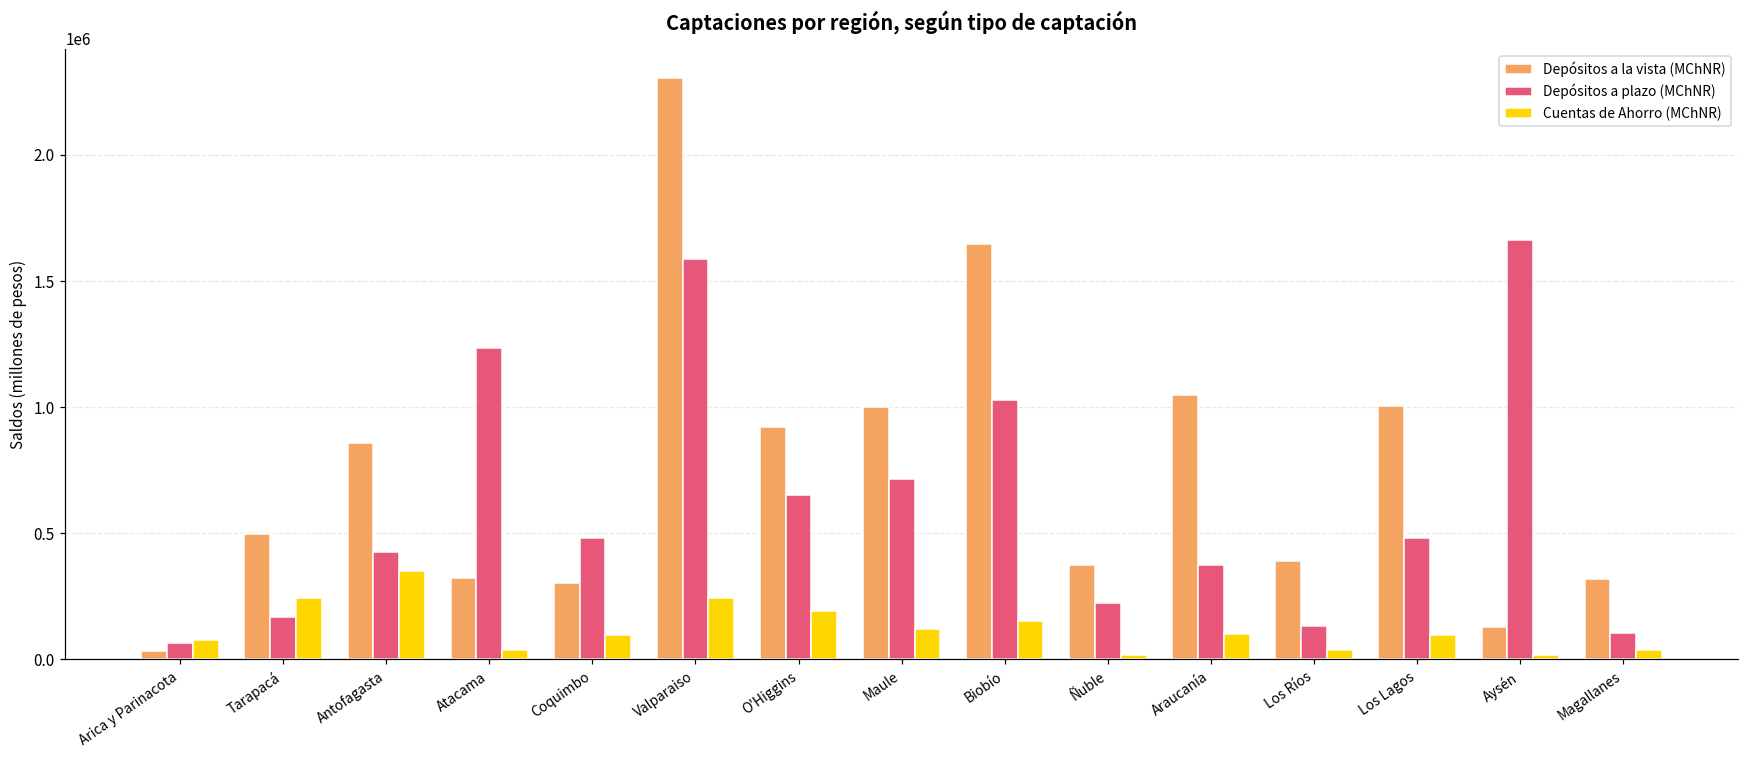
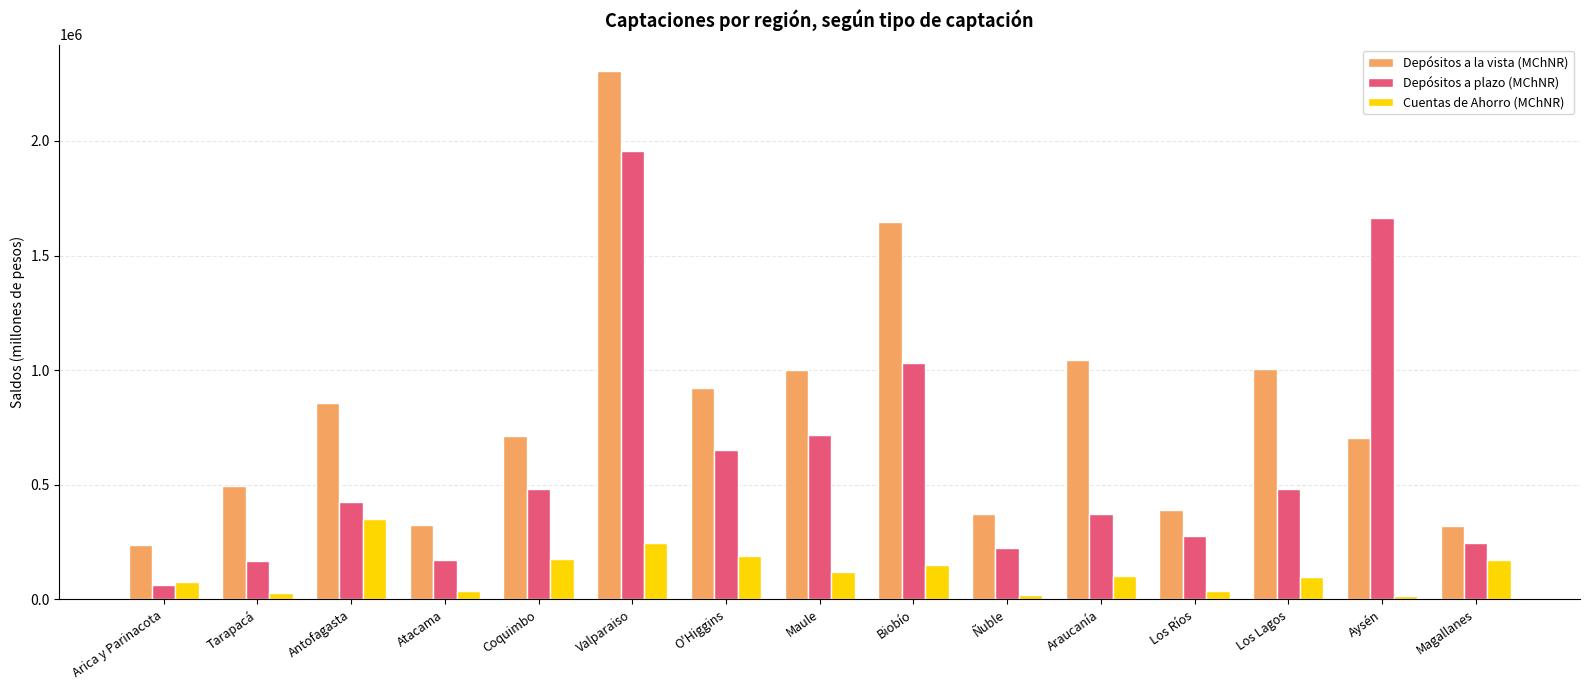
Depósitos a la vista (MChNR), Arica y Parinacota: 30000 -> 240000
Cuentas de Ahorro (MChNR), Tarapacá: 250000 -> 30000
Depósitos a plazo (MChNR), Atacama: 1230000 -> 170000
Depósitos a la vista (MChNR), Coquimbo: 300000 -> 710000
Cuentas de Ahorro (MChNR), Coquimbo: 100000 -> 170000
Depósitos a plazo (MChNR), Valparaiso: 1590000 -> 1960000
Depósitos a plazo (MChNR), Los Ríos: 130000 -> 280000
Depósitos a la vista (MChNR), Aysén: 130000 -> 710000
Depósitos a plazo (MChNR), Magallanes: 100000 -> 250000
Cuentas de Ahorro (MChNR), Magallanes: 40000 -> 170000
